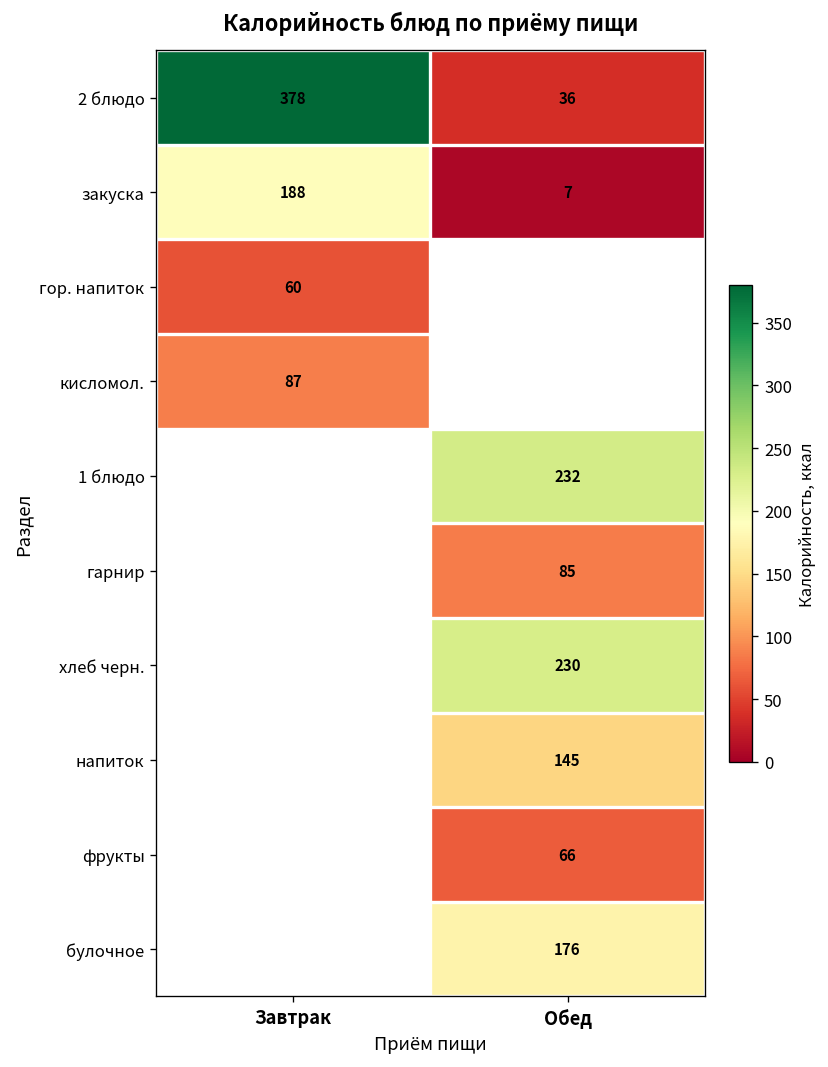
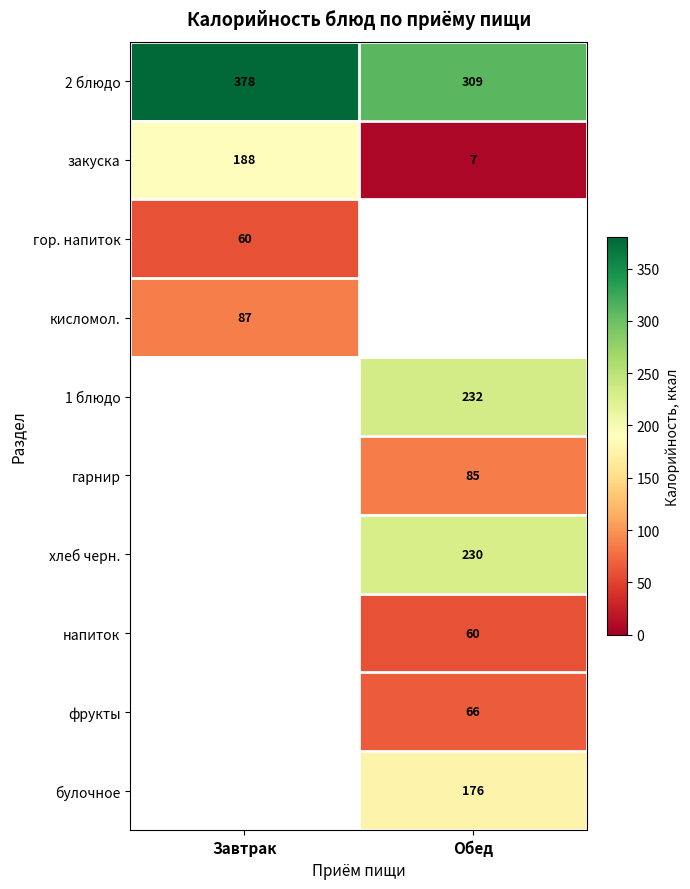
2 блюдо, Обед: 36 -> 309
напиток, Обед: 145 -> 60
